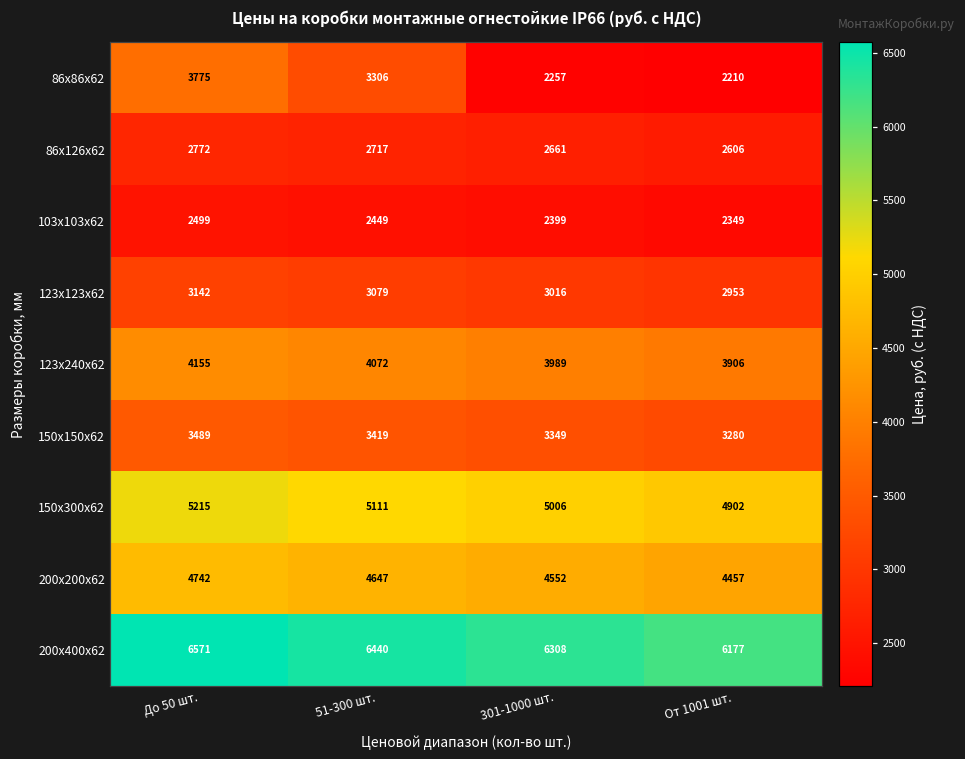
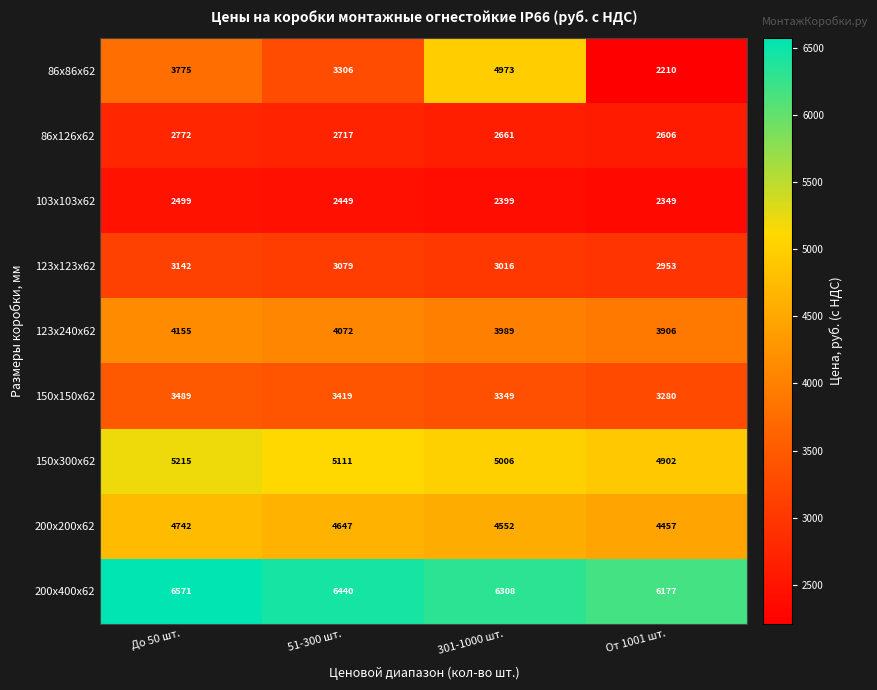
86х86х62, 301-1000 шт.: 2257 -> 4973
